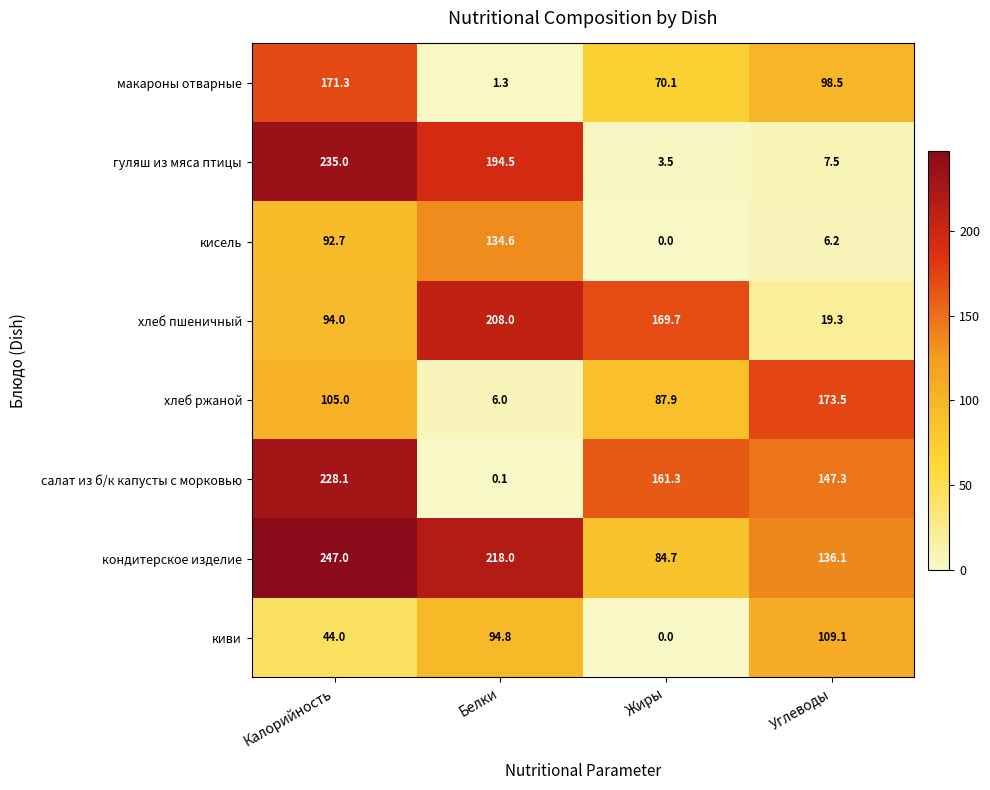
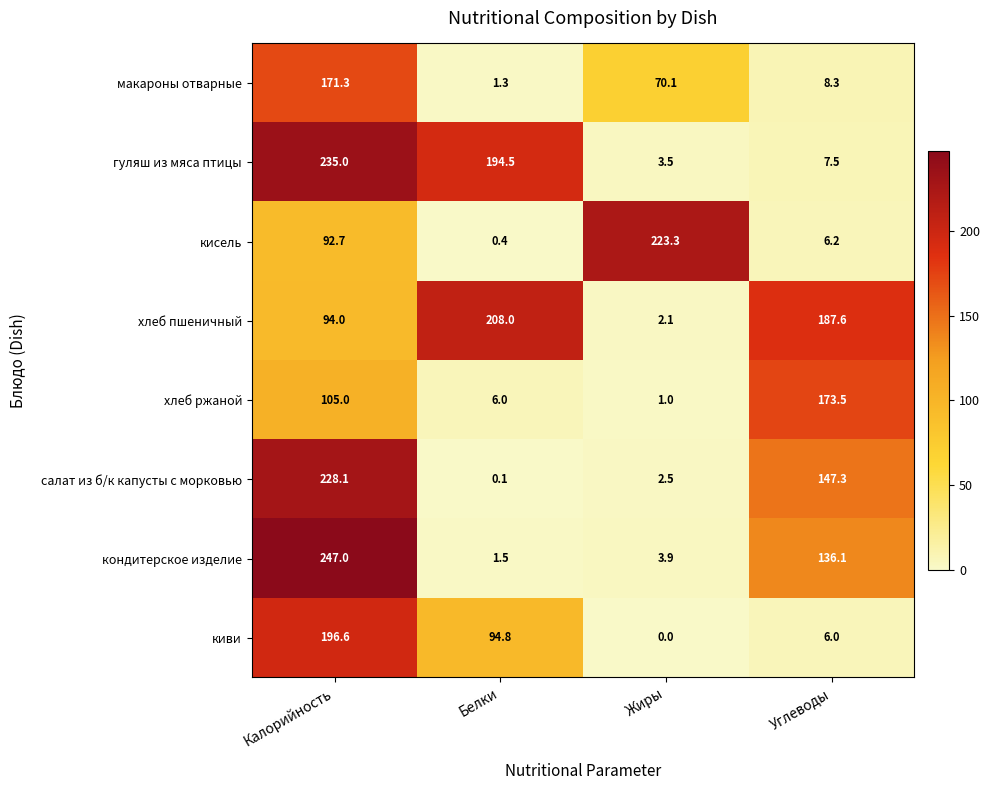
макароны отварные, Углеводы: 98.5 -> 8.3
кисель, Белки: 134.6 -> 0.4
кисель, Жиры: 0.0 -> 223.3
хлеб пшеничный, Жиры: 169.7 -> 2.1
хлеб пшеничный, Углеводы: 19.3 -> 187.6
хлеб ржаной, Жиры: 87.9 -> 1.0
салат из б/к капусты с морковью, Жиры: 161.3 -> 2.5
кондитерское изделие, Белки: 218.0 -> 1.5
кондитерское изделие, Жиры: 84.7 -> 3.9
киви, Калорийность: 44.0 -> 196.6
киви, Углеводы: 109.1 -> 6.0
